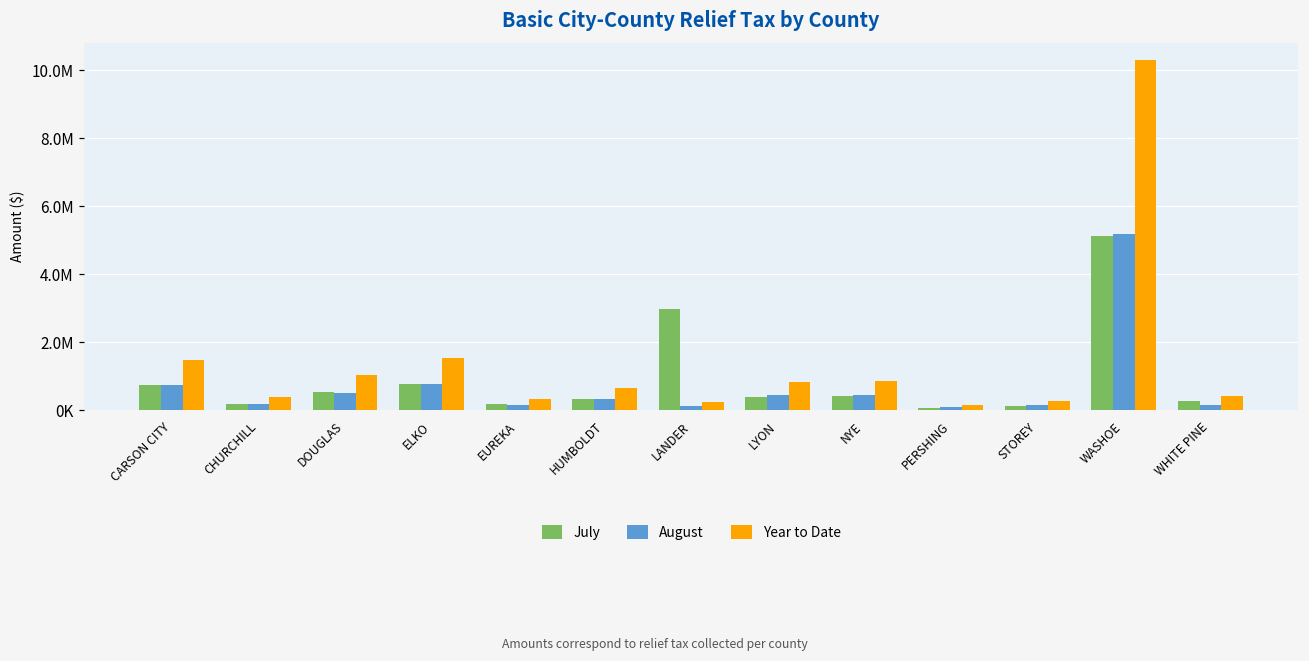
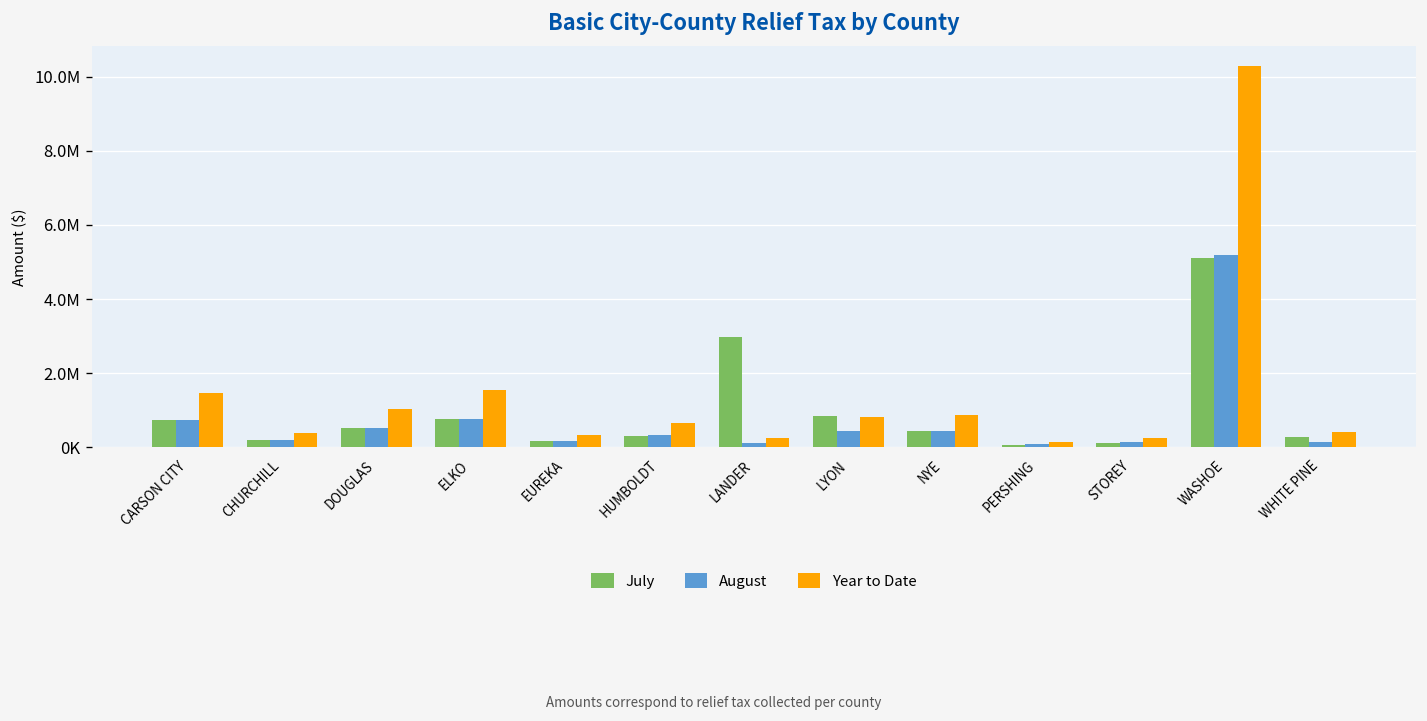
July, LYON: 400000 -> 800000
